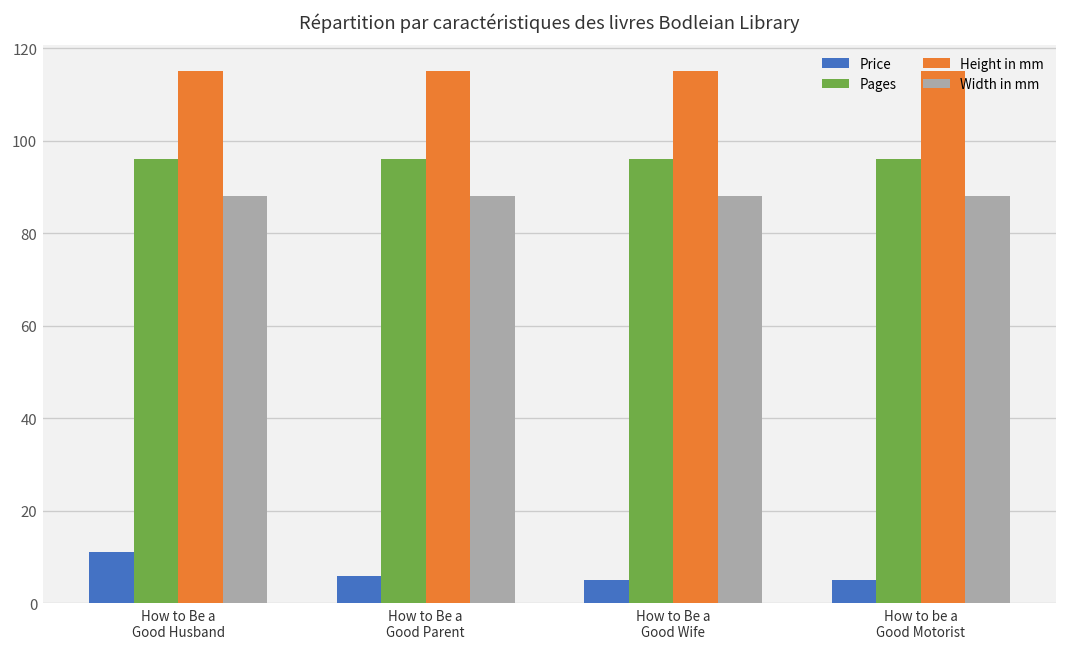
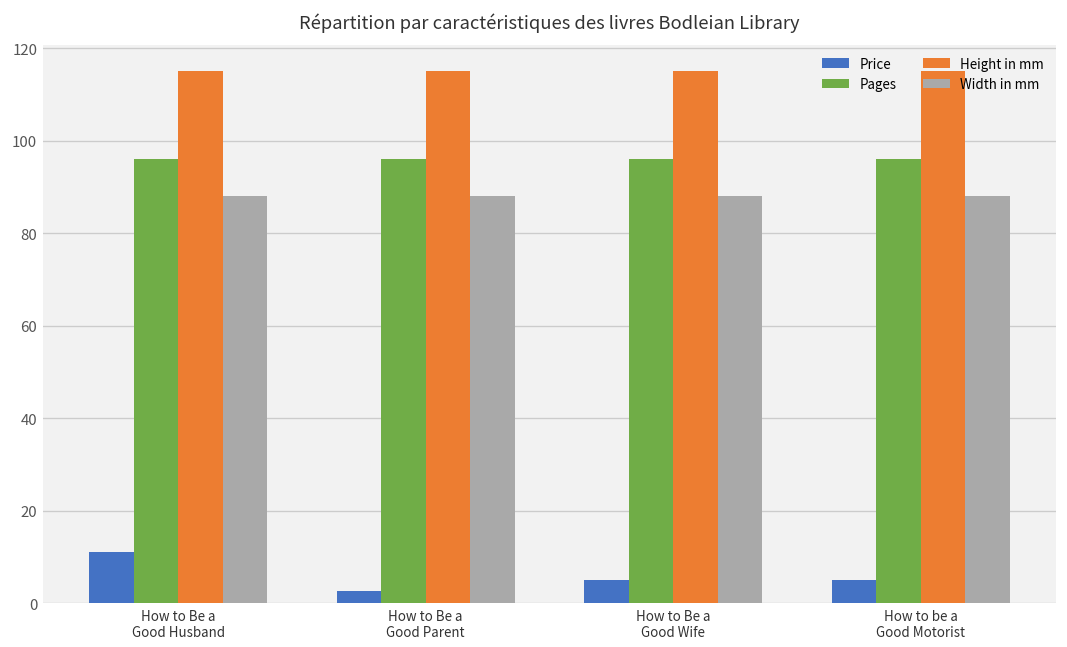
Price, How to Be a Good Parent: 6 -> 3
